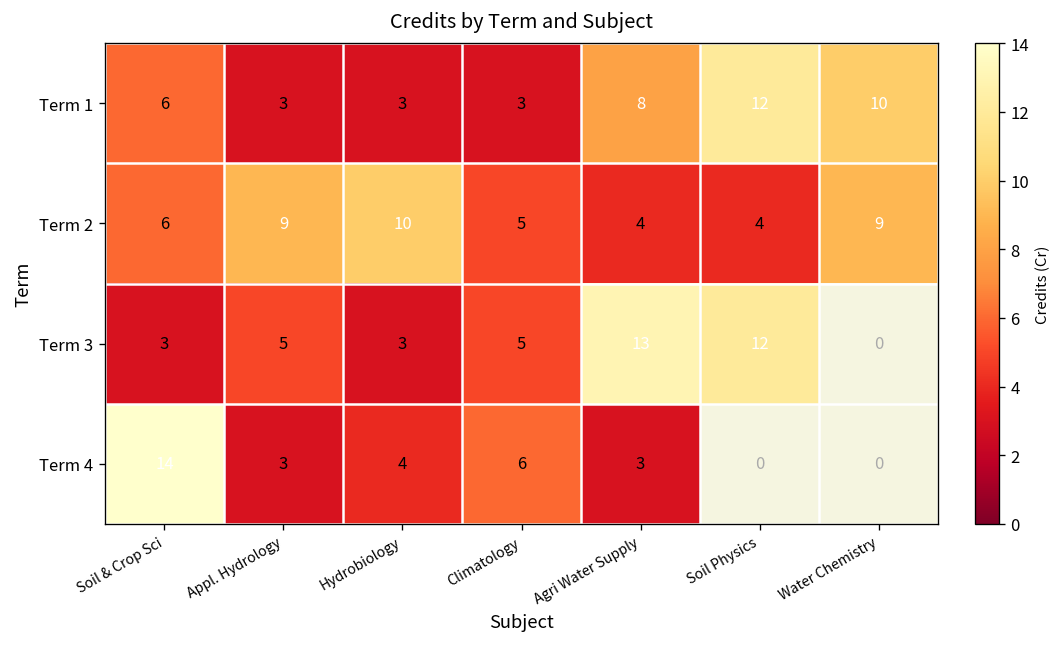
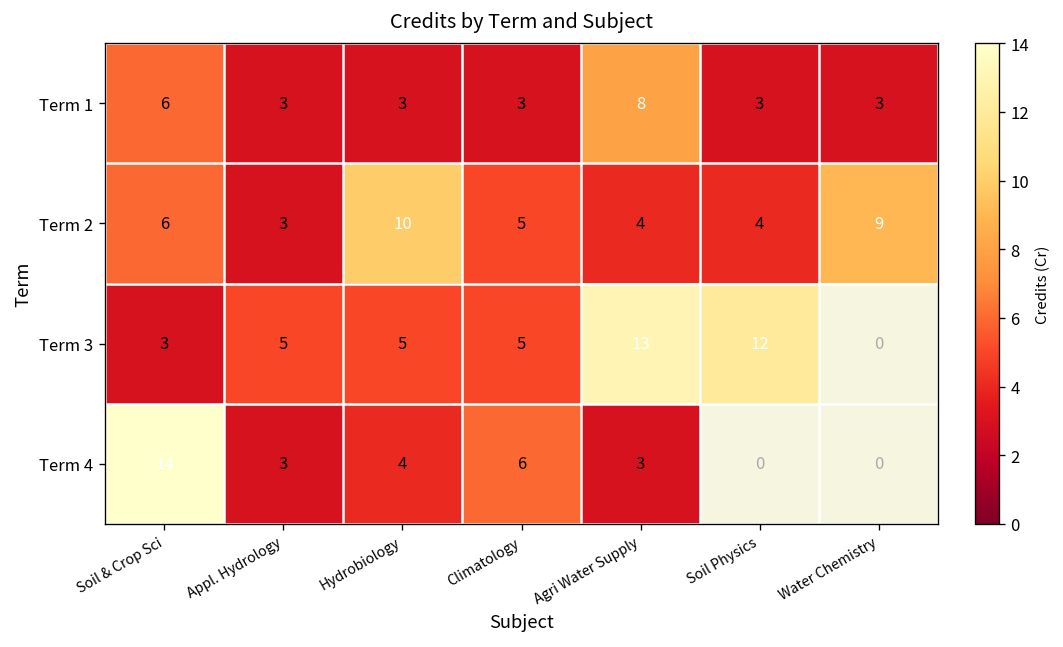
Term 1, Soil Physics: 12 -> 3
Term 1, Water Chemistry: 10 -> 3
Term 2, Appl. Hydrology: 9 -> 3
Term 3, Hydrobiology: 3 -> 5
